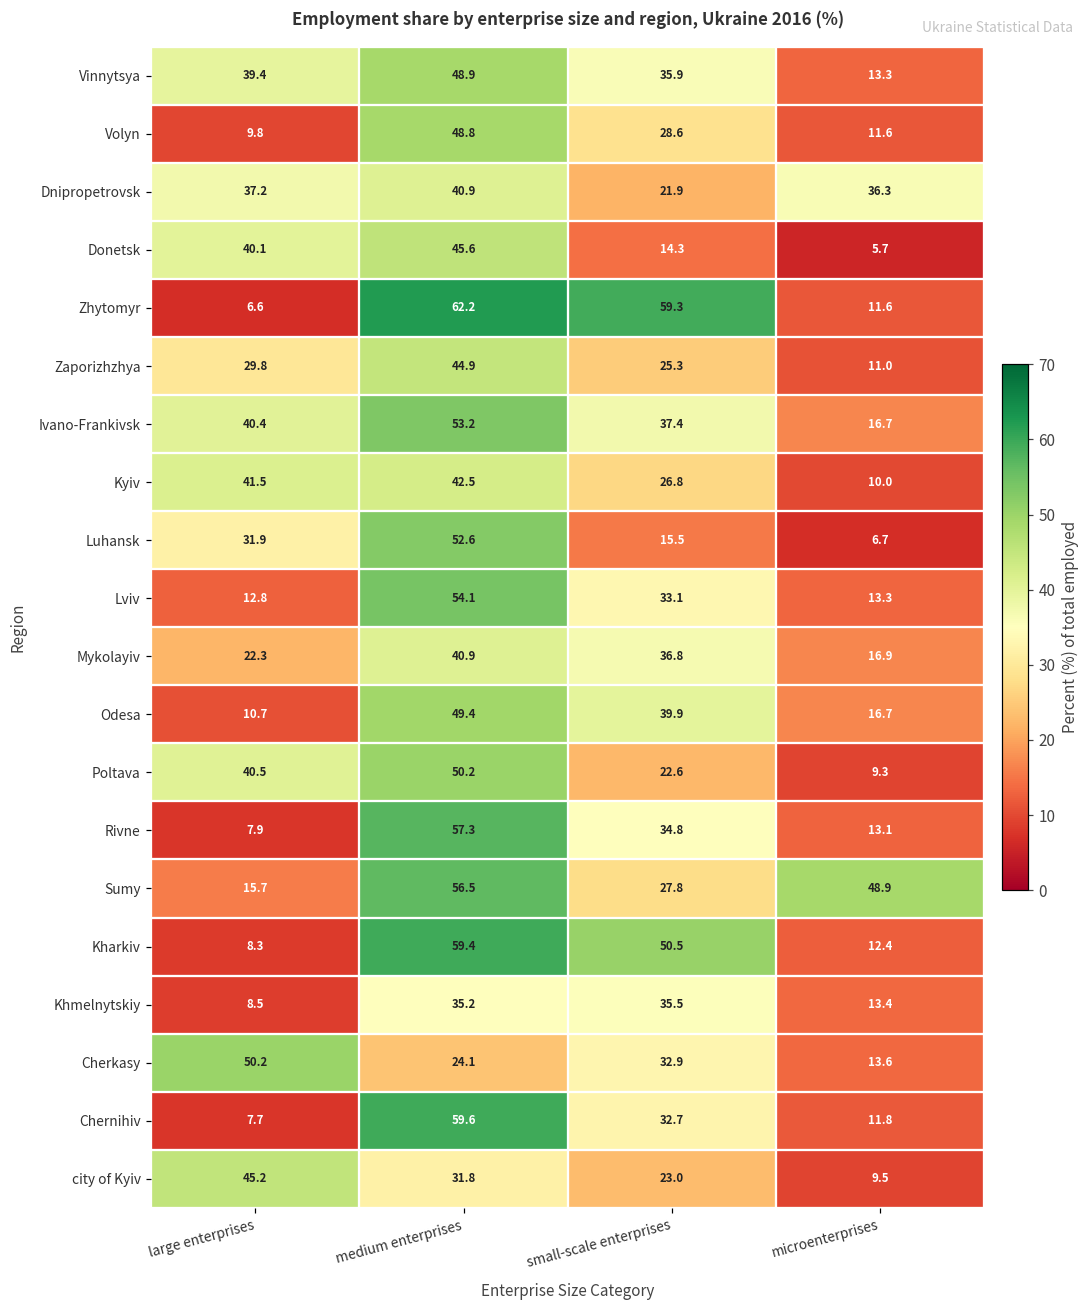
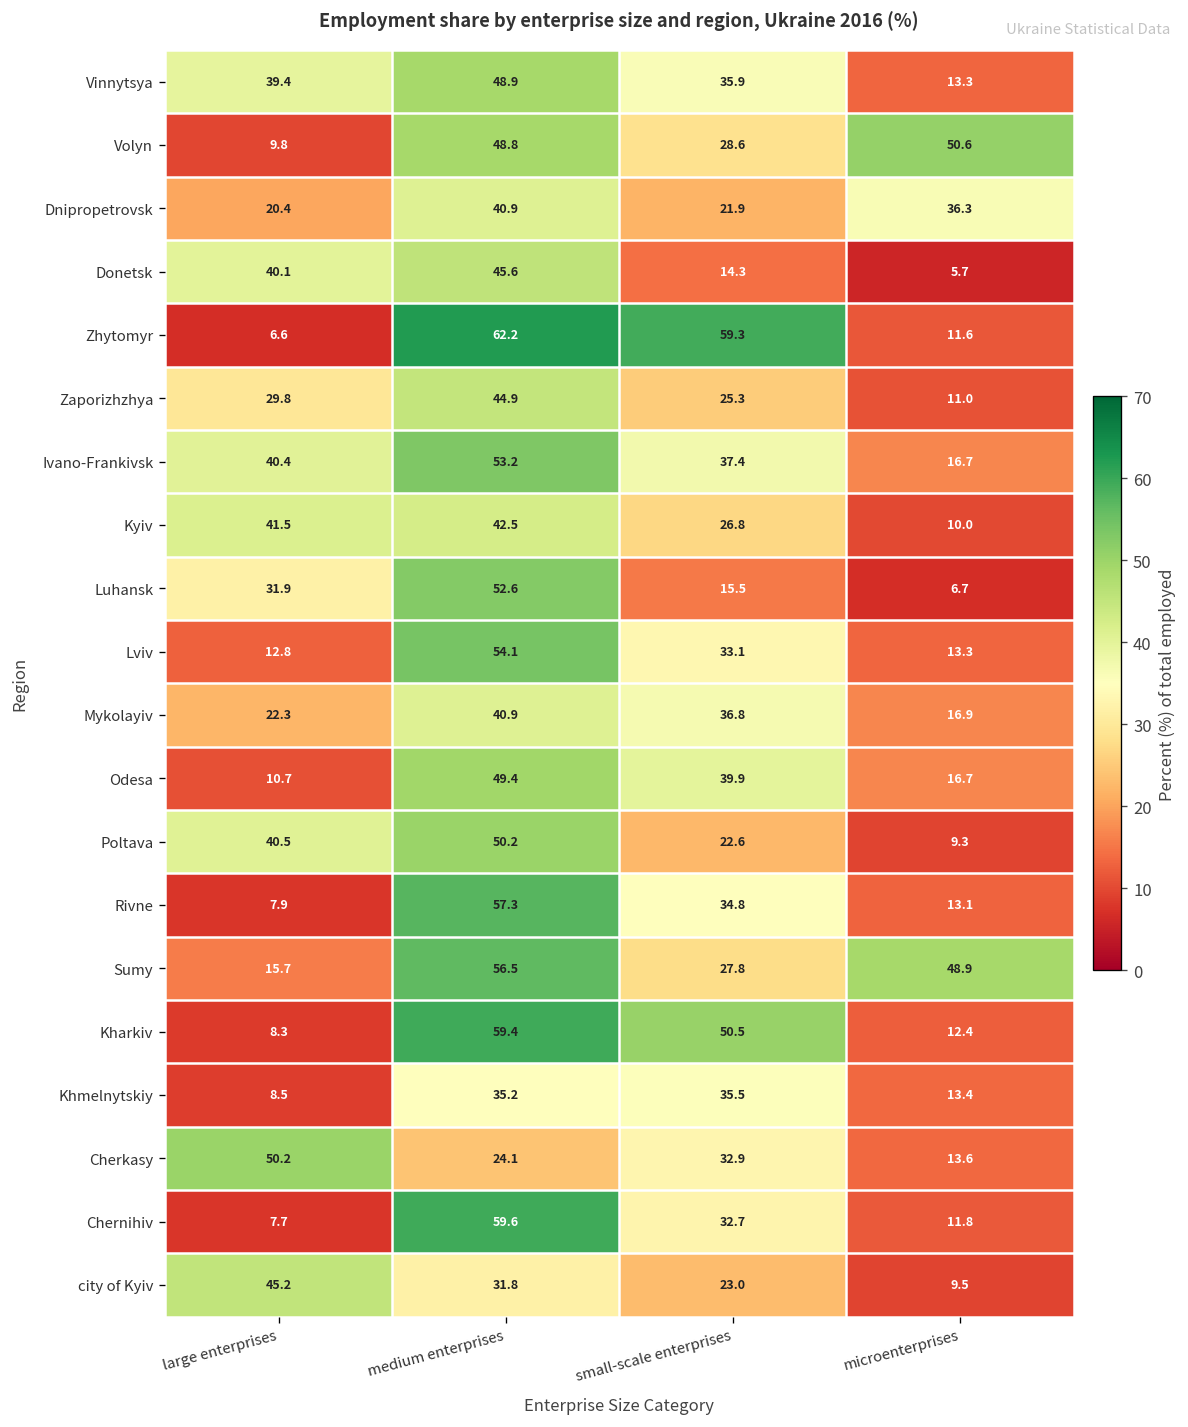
Volyn, microenterprises: 11.6 -> 50.6
Dnipropetrovsk, large enterprises: 37.2 -> 20.4
